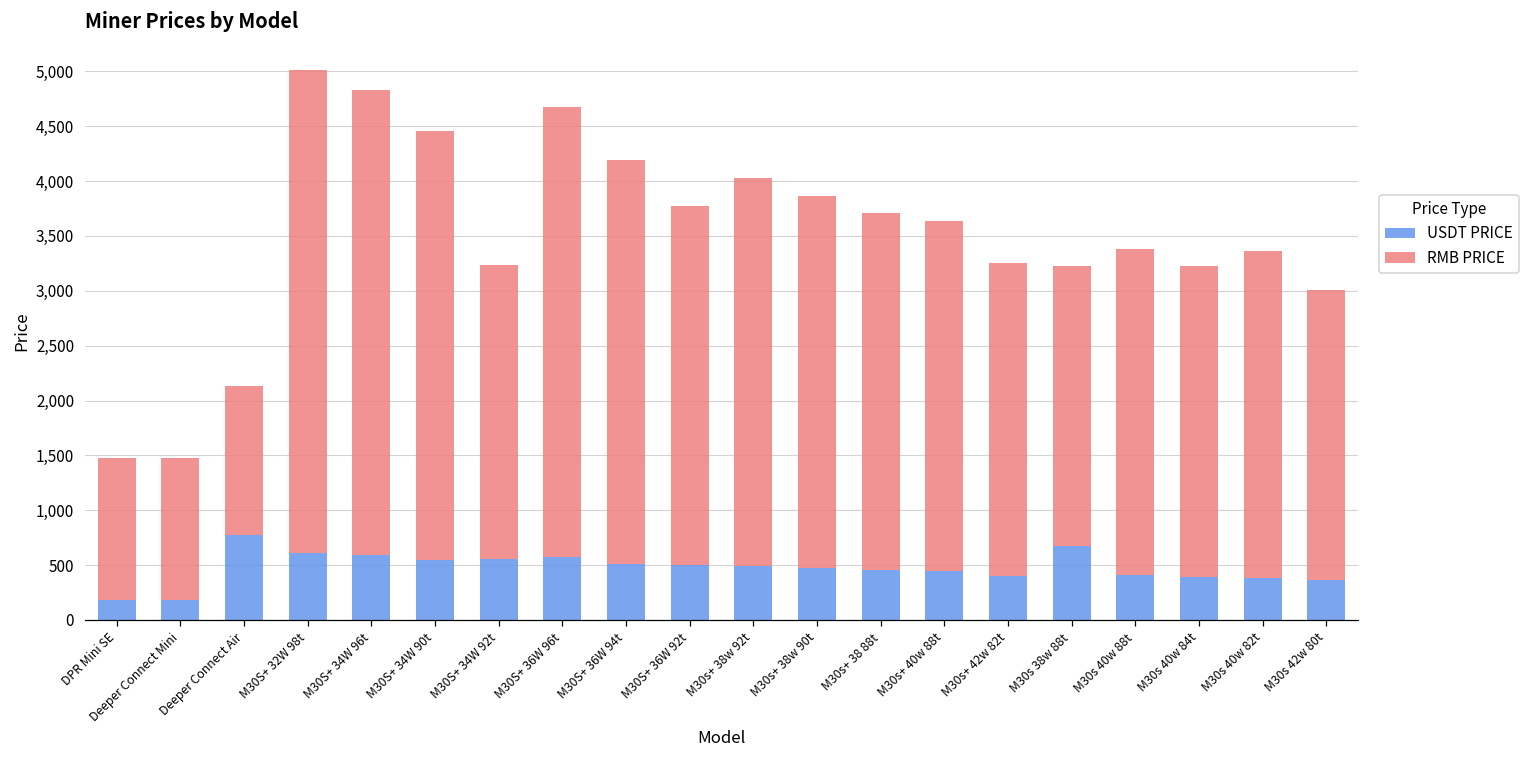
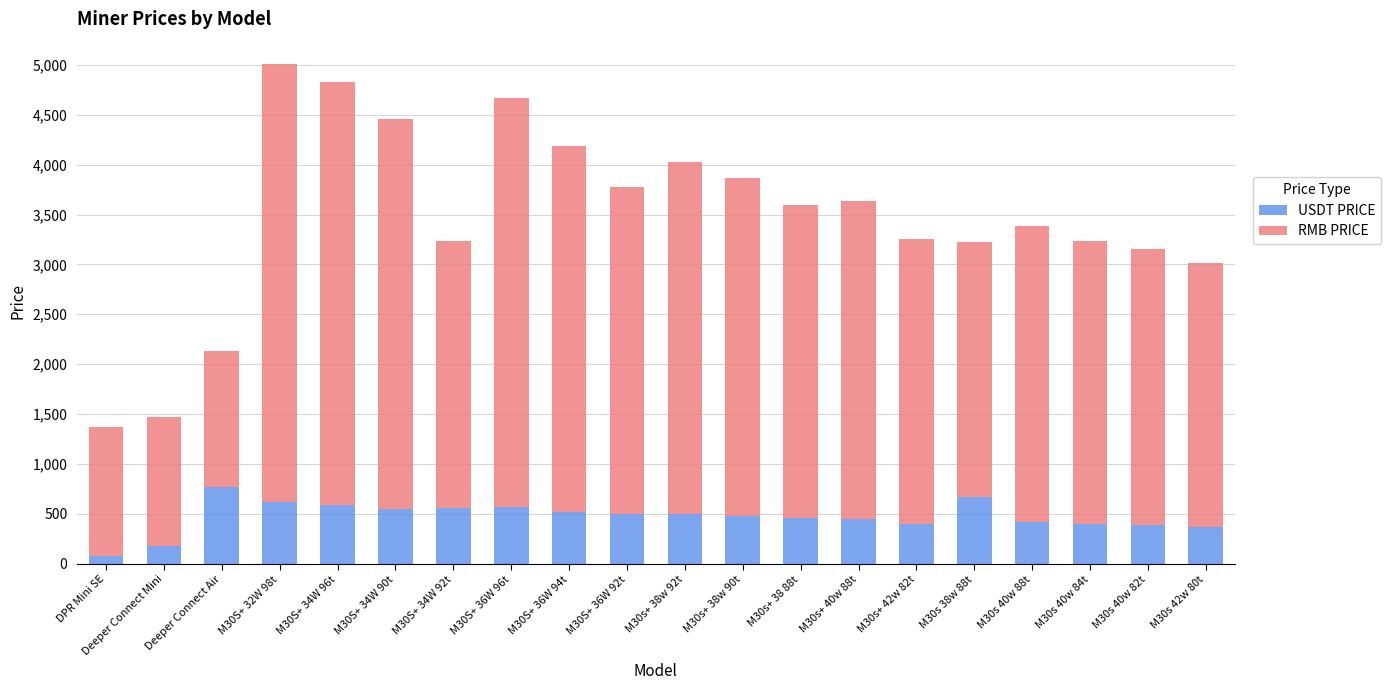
USDT PRICE, DPR Mini SE: 200 -> 100
RMB PRICE, M30s+ 38 88t: 3,300 -> 3,100
RMB PRICE, M30s 40w 82t: 3,000 -> 2,800
